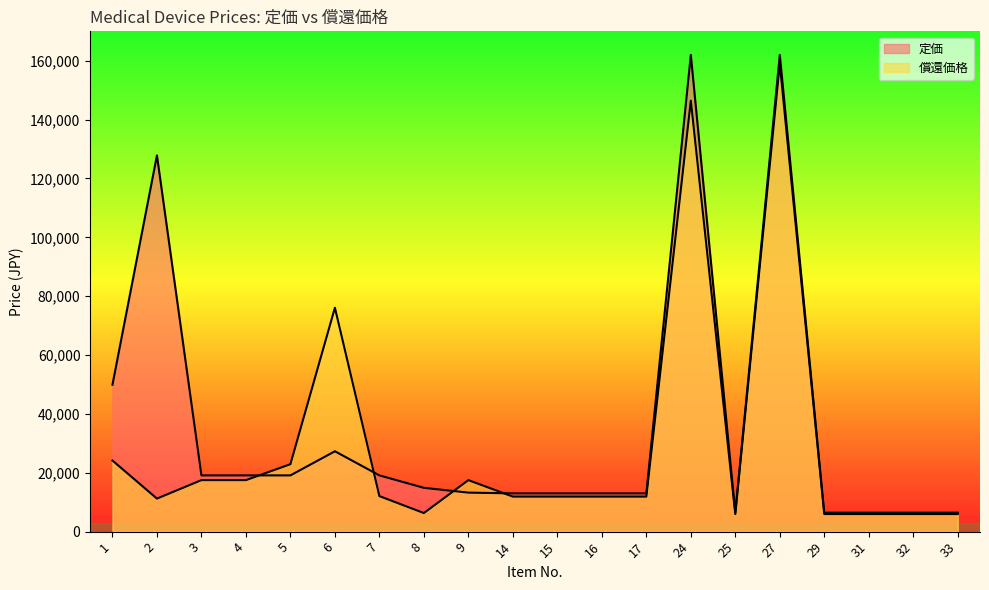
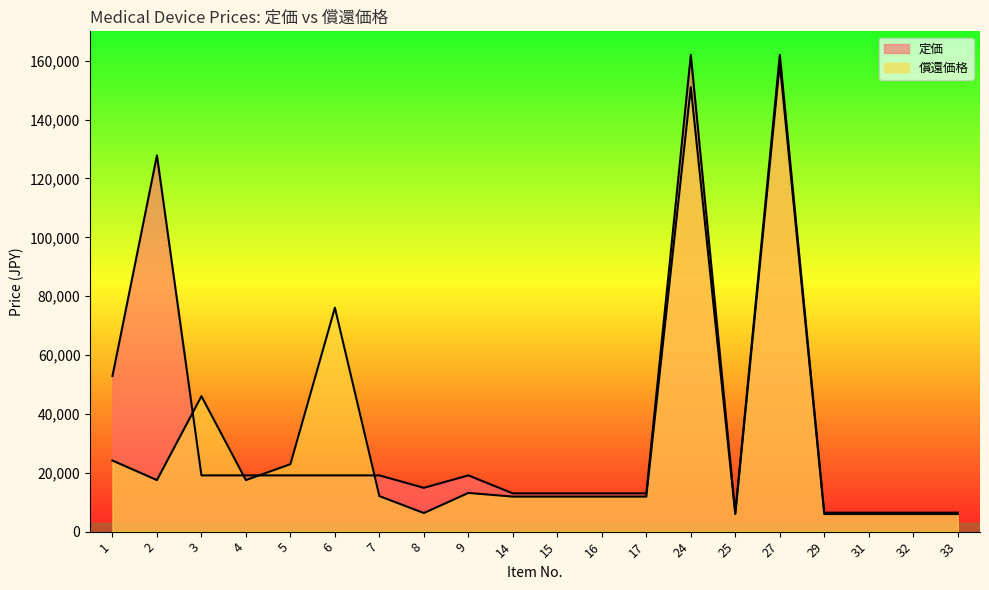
定価, 1: 50,000 -> 53,000
償還価格, 2: 11,000 -> 18,000
償還価格, 3: 18,000 -> 46,000
定価, 6: 27,000 -> 19,000
定価, 9: 13,000 -> 19,000
償還価格, 9: 18,000 -> 13,000
償還価格, 24: 146,000 -> 151,000
